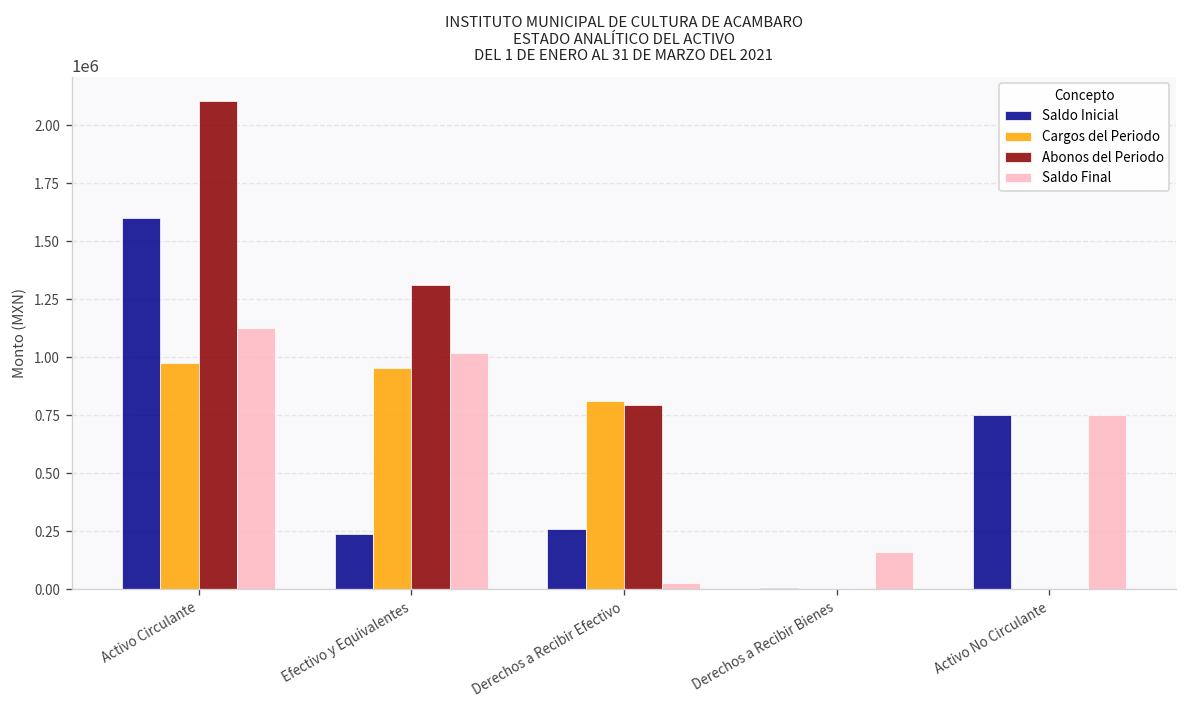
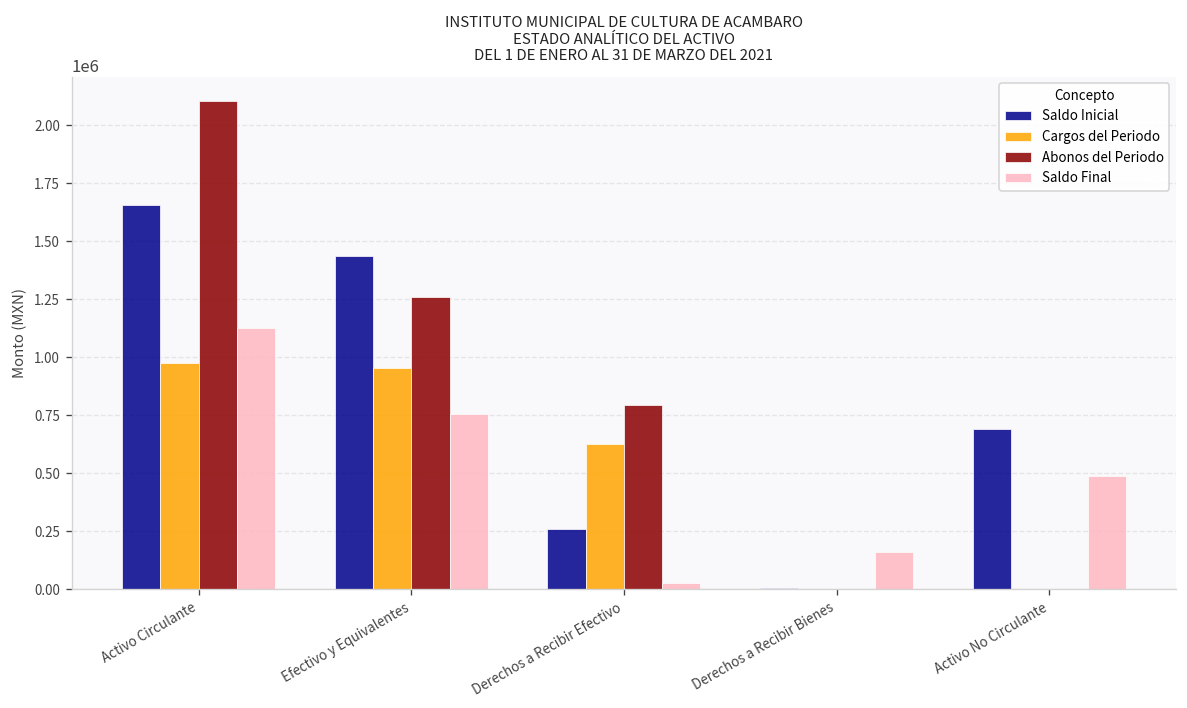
Saldo Inicial, Activo Circulante: 1600000 -> 1650000
Saldo Inicial, Efectivo y Equivalentes: 240000 -> 1430000
Abonos del Periodo, Efectivo y Equivalentes: 1310000 -> 1260000
Saldo Final, Efectivo y Equivalentes: 1020000 -> 750000
Cargos del Periodo, Derechos a Recibir Efectivo: 810000 -> 630000
Saldo Inicial, Activo No Circulante: 750000 -> 690000
Saldo Final, Activo No Circulante: 750000 -> 490000
